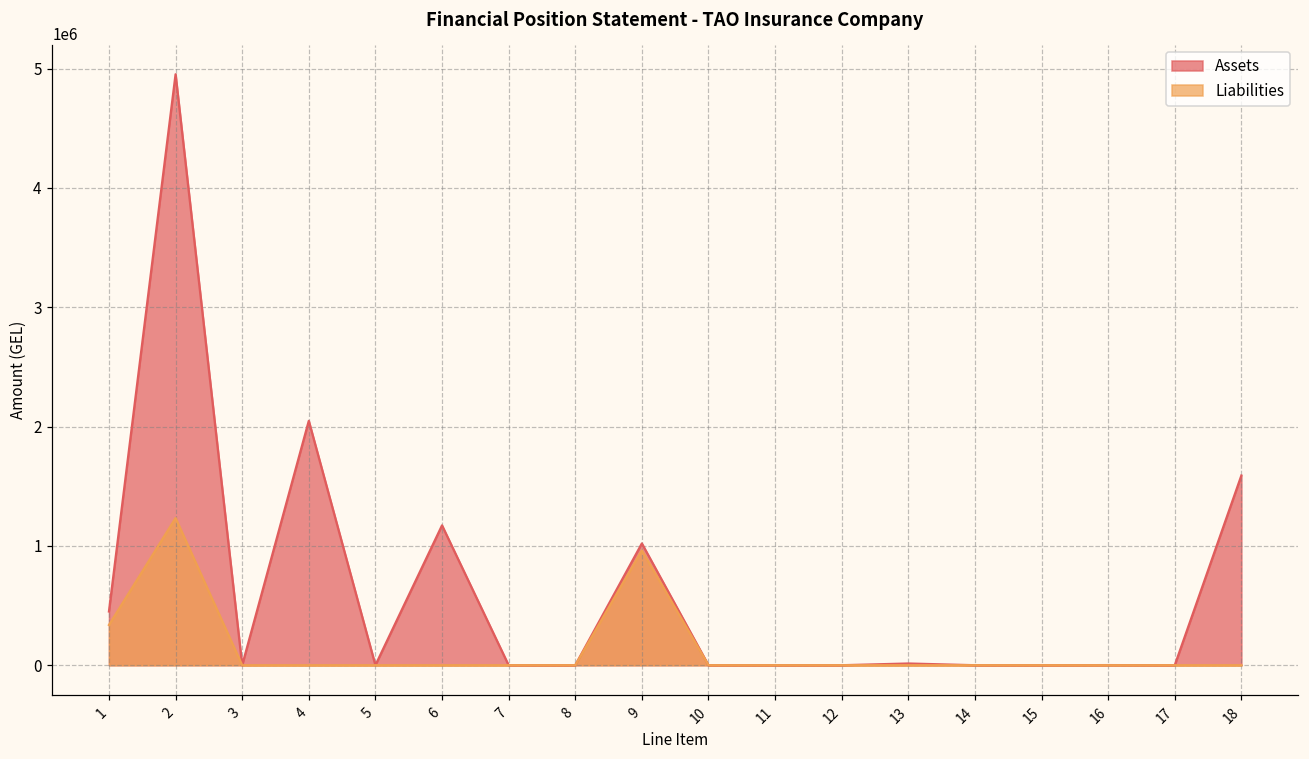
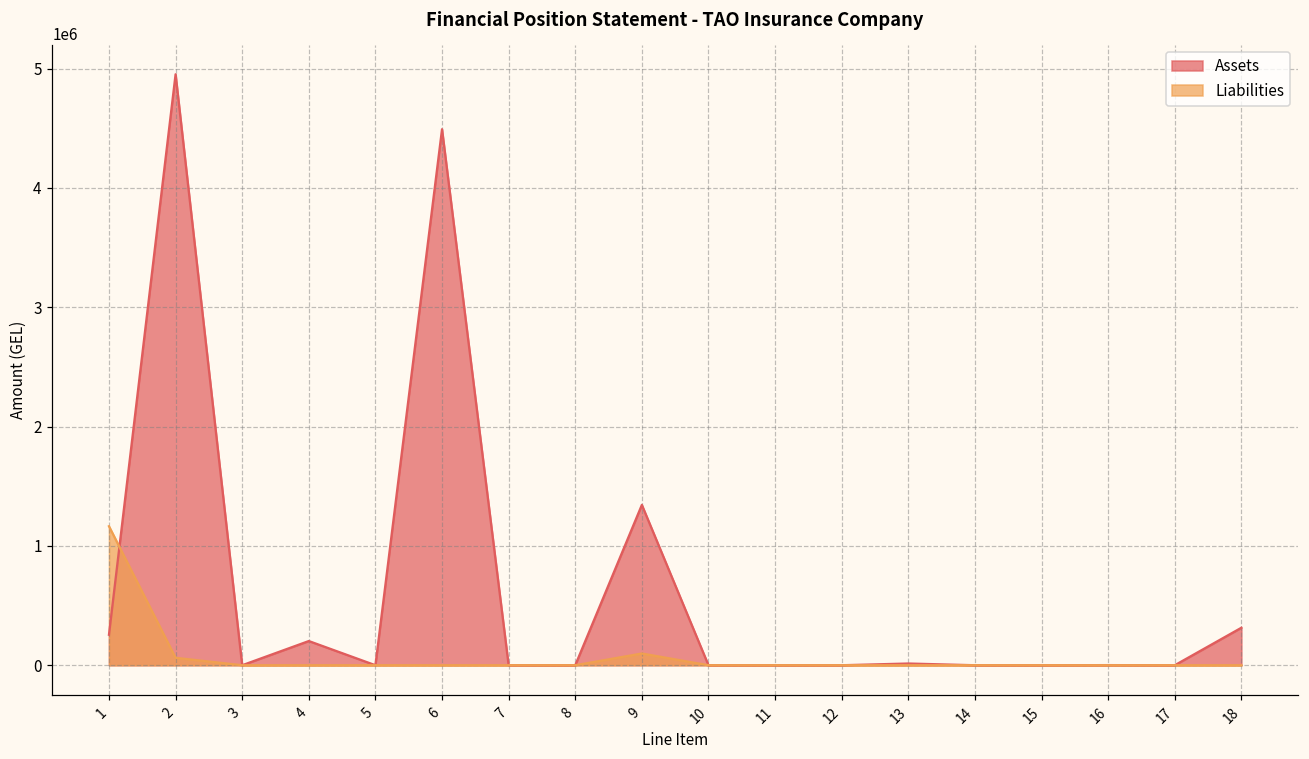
Assets, 1: 450000 -> 260000
Liabilities, 1: 340000 -> 1160000
Liabilities, 2: 1230000 -> 60000
Assets, 4: 2050000 -> 200000
Assets, 6: 1170000 -> 4490000
Assets, 9: 1020000 -> 1340000
Liabilities, 9: 960000 -> 100000
Assets, 18: 1590000 -> 310000
